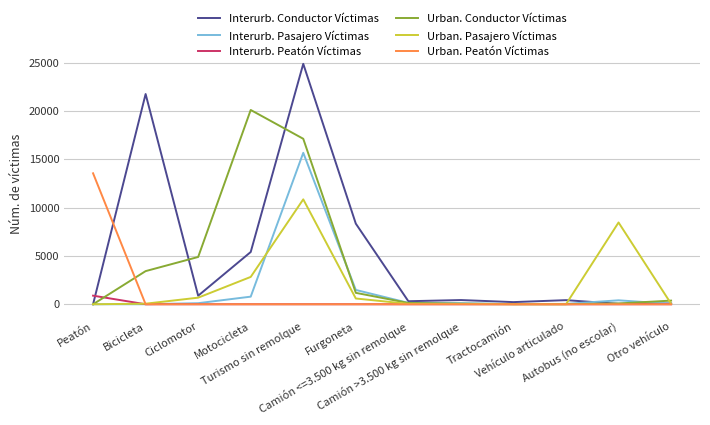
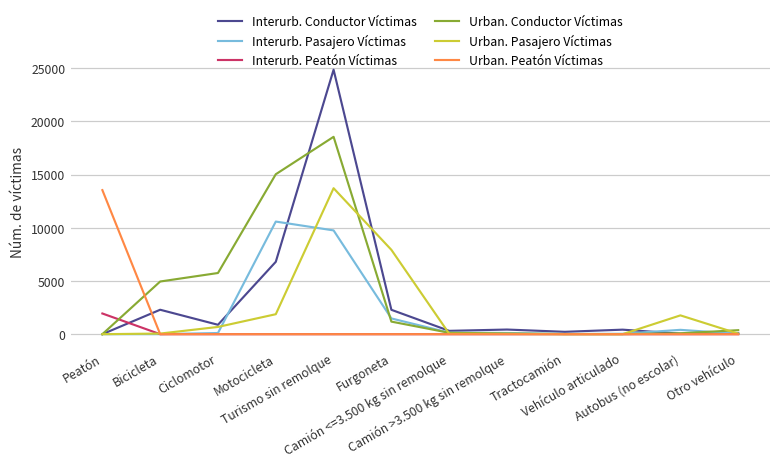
Interurb. Peatón Víctimas, Peatón: 1000 -> 2000
Interurb. Conductor Víctimas, Bicicleta: 22000 -> 2000
Urban. Conductor Víctimas, Bicicleta: 3000 -> 5000
Urban. Conductor Víctimas, Ciclomotor: 5000 -> 6000
Interurb. Conductor Víctimas, Motocicleta: 5000 -> 7000
Interurb. Pasajero Víctimas, Motocicleta: 1000 -> 11000
Urban. Conductor Víctimas, Motocicleta: 20000 -> 15000
Urban. Pasajero Víctimas, Motocicleta: 3000 -> 2000
Interurb. Pasajero Víctimas, Turismo sin remolque: 16000 -> 10000
Urban. Conductor Víctimas, Turismo sin remolque: 17000 -> 19000
Urban. Pasajero Víctimas, Turismo sin remolque: 11000 -> 14000
Interurb. Conductor Víctimas, Furgoneta: 8000 -> 2000
Urban. Pasajero Víctimas, Furgoneta: 1000 -> 8000
Urban. Pasajero Víctimas, Autobus (no escolar): 8000 -> 2000
